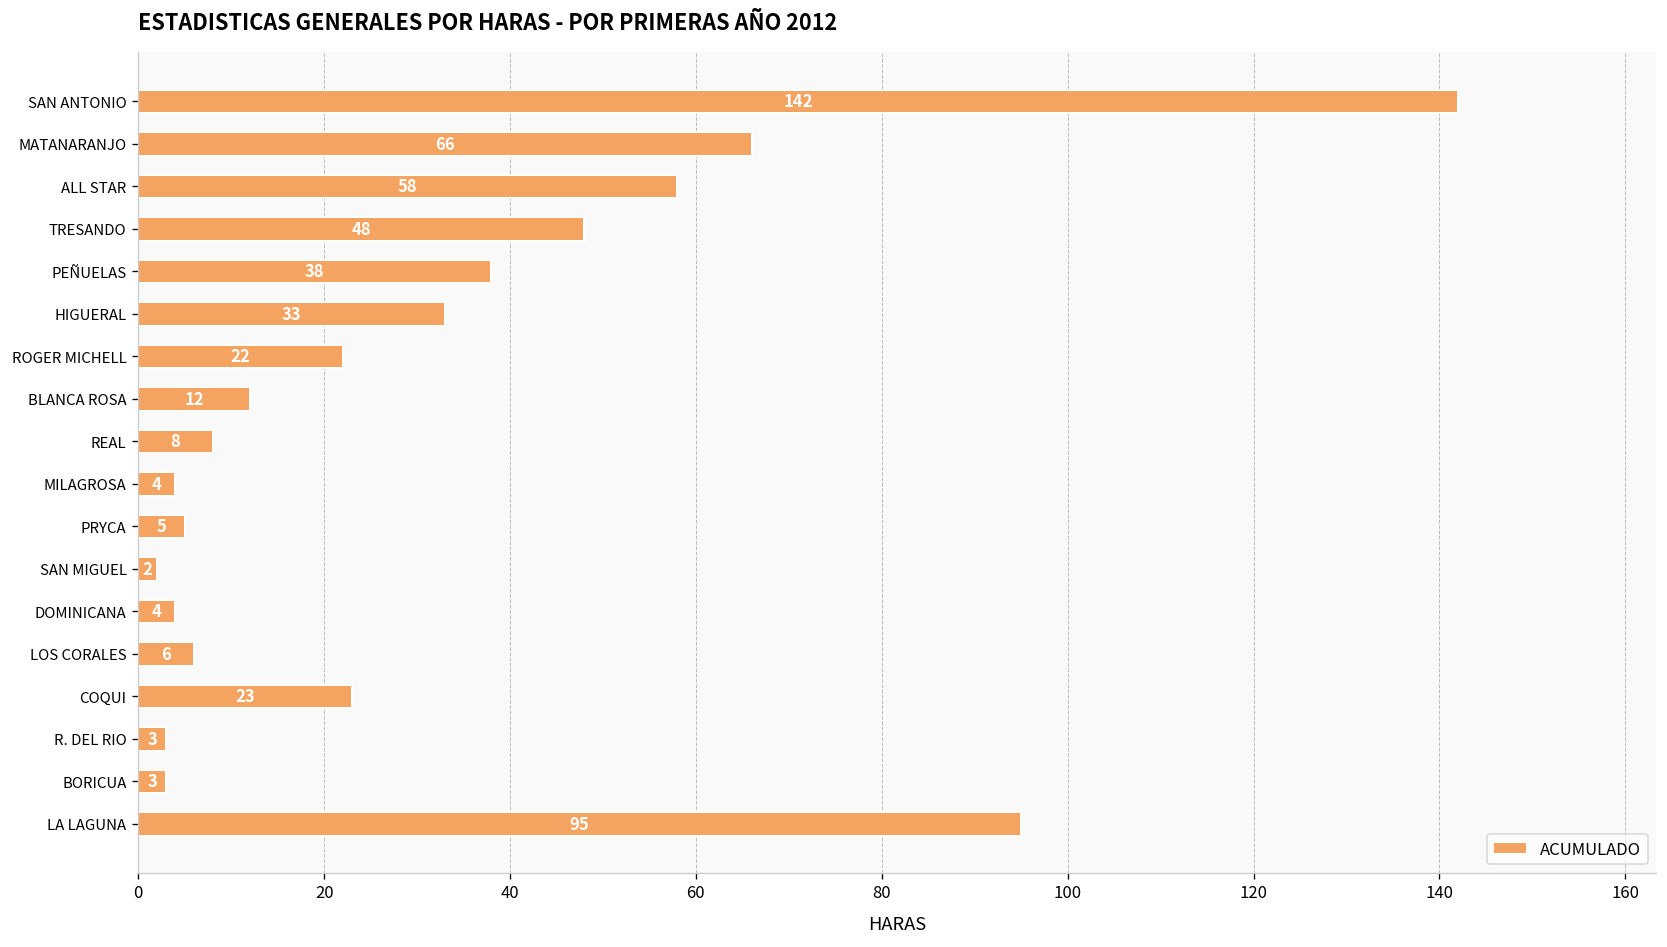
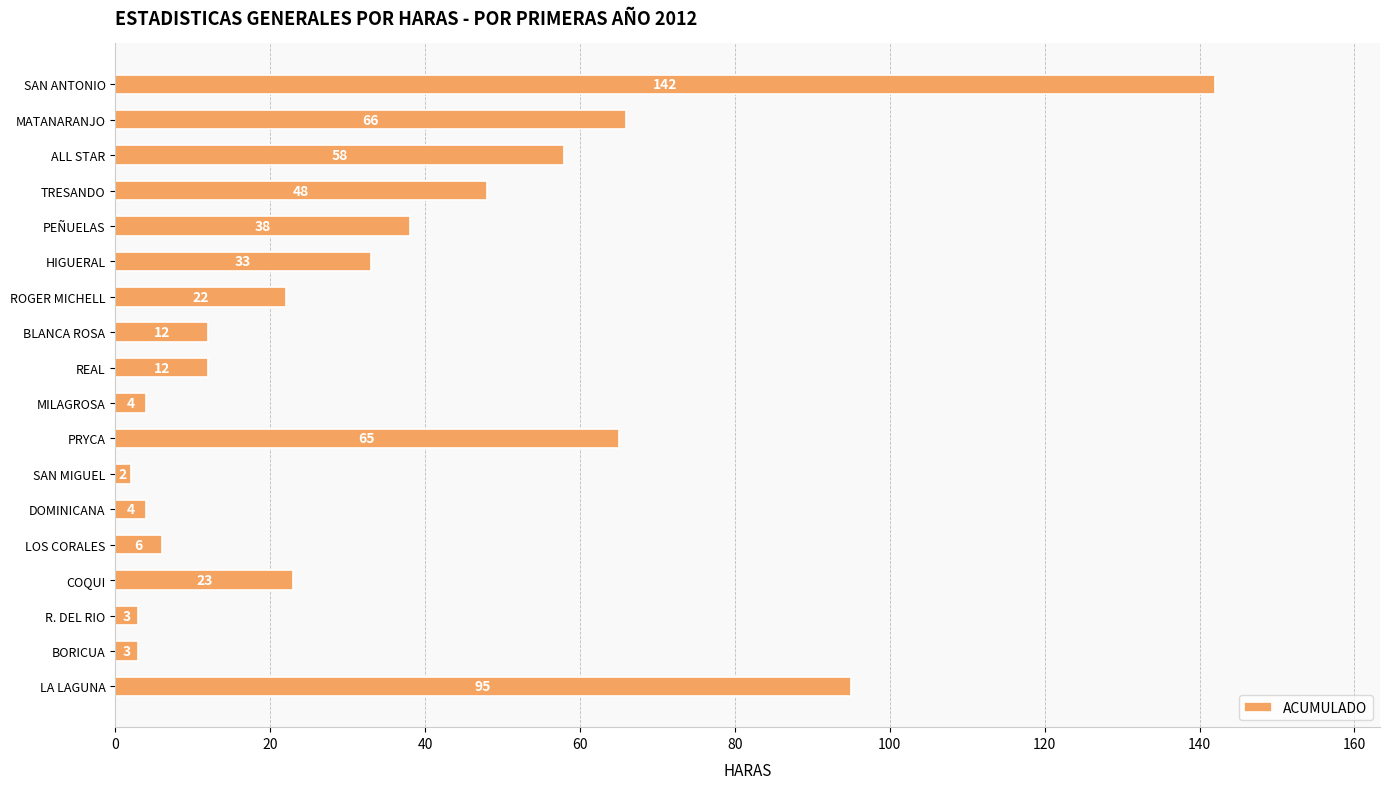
REAL: 8 -> 12
PRYCA: 5 -> 65
